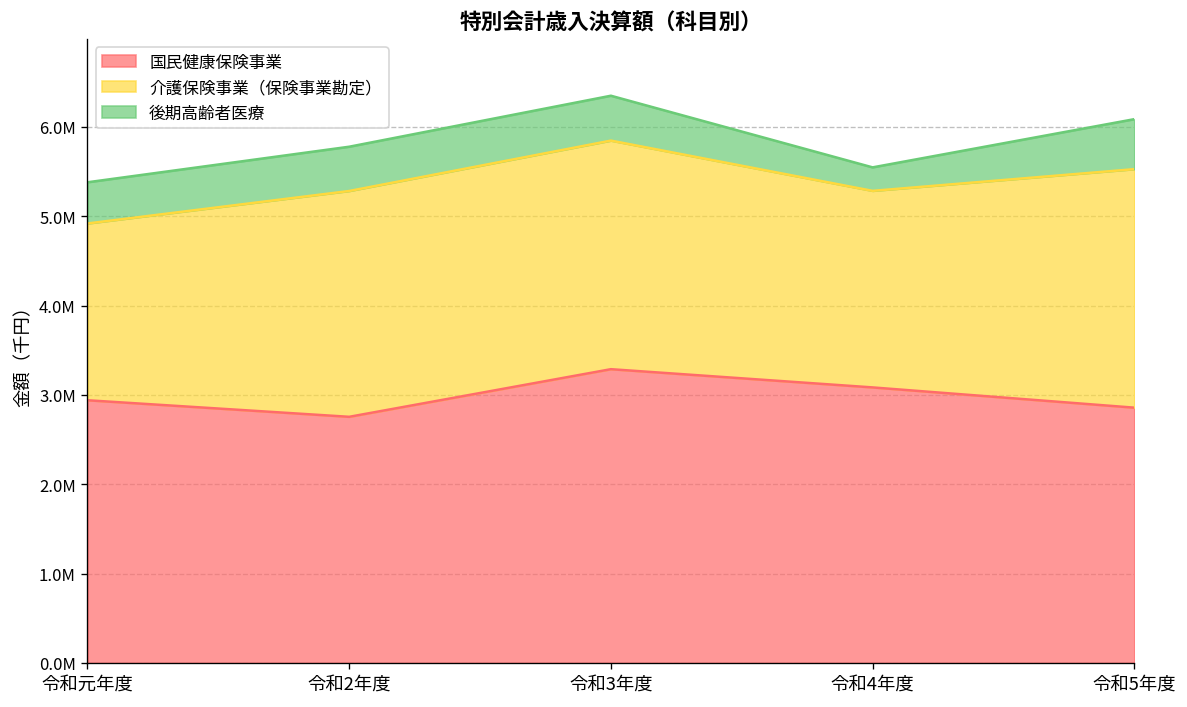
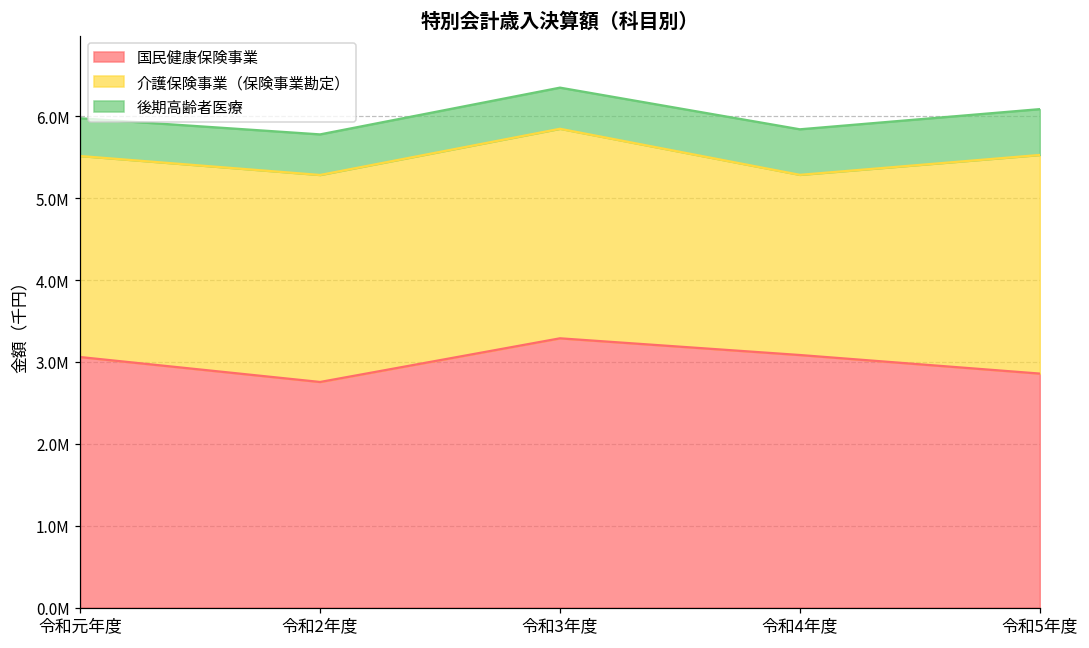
国民健康保険事業, 令和元年度: 2900000 -> 3100000
介護保険事業（保険事業勘定）, 令和元年度: 2000000 -> 2500000
後期高齢者医療, 令和4年度: 300000 -> 600000
